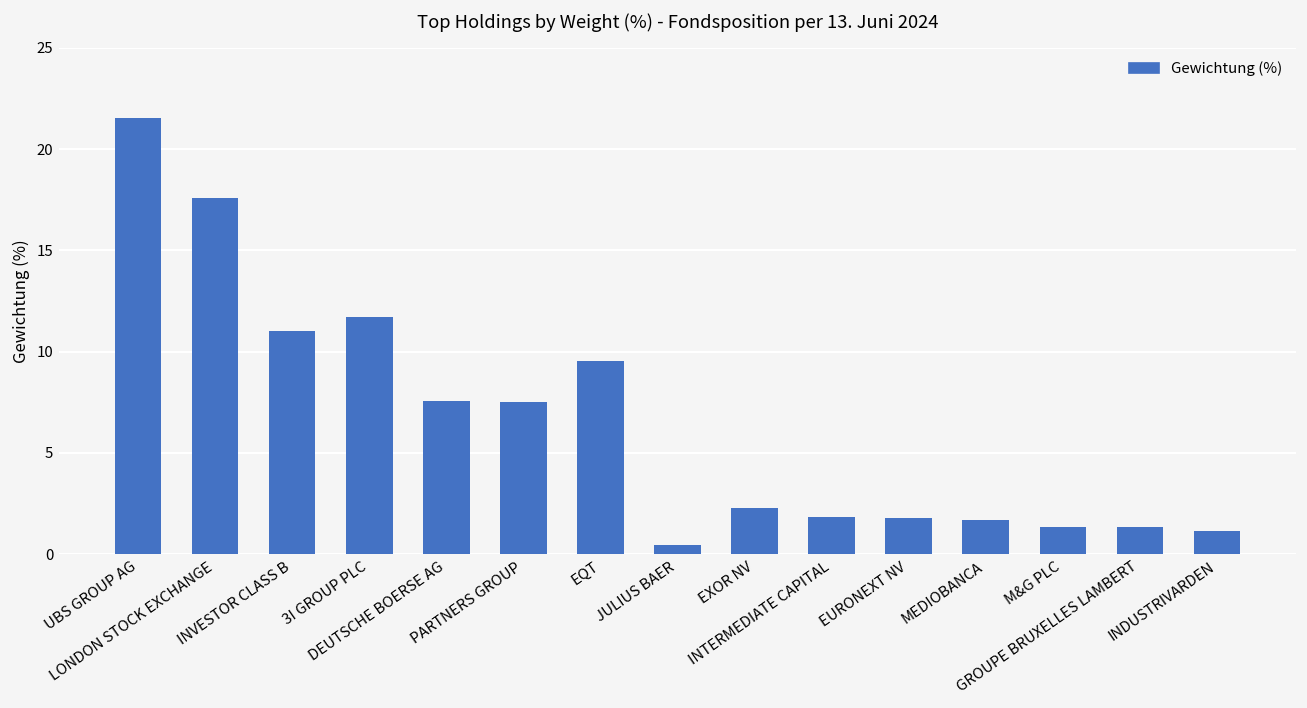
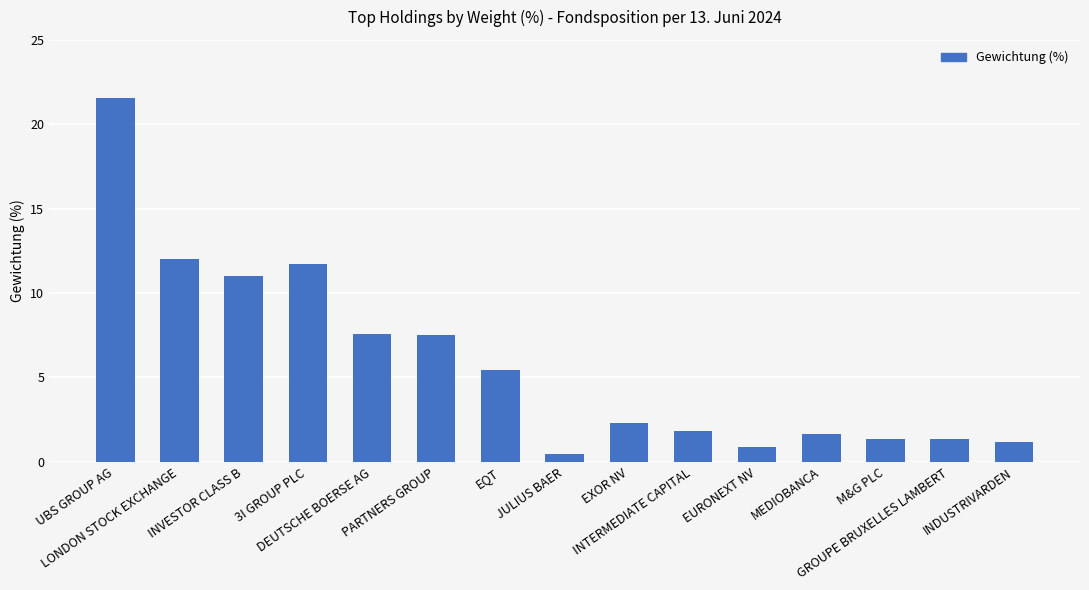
LONDON STOCK EXCHANGE: 17.6 -> 12.0
EQT: 9.5 -> 5.5
EURONEXT NV: 1.8 -> 0.9
